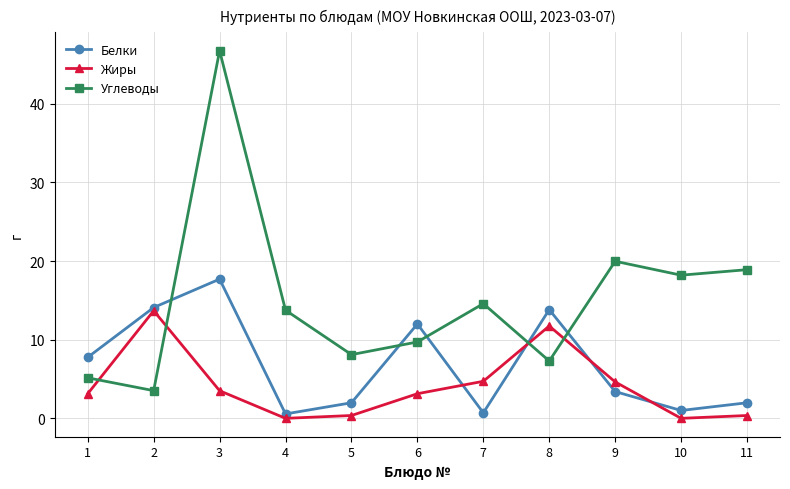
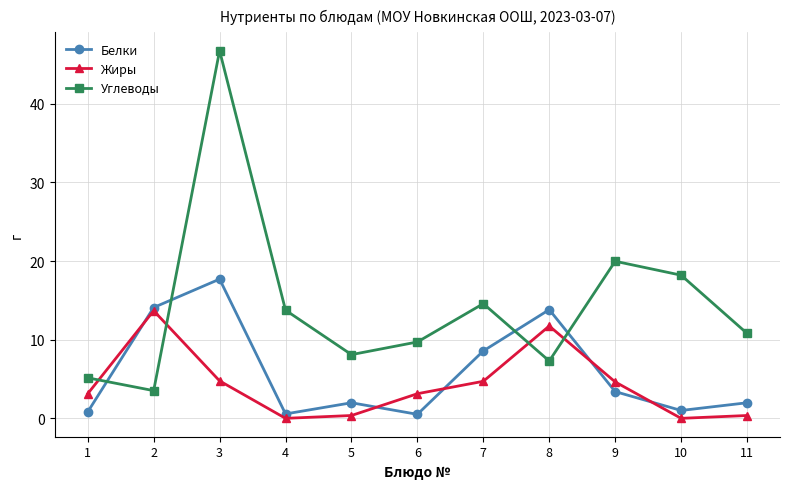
Белки, 1: 8 -> 1
Жиры, 3: 4 -> 5
Белки, 6: 12 -> 1
Белки, 7: 1 -> 9
Углеводы, 11: 19 -> 11
